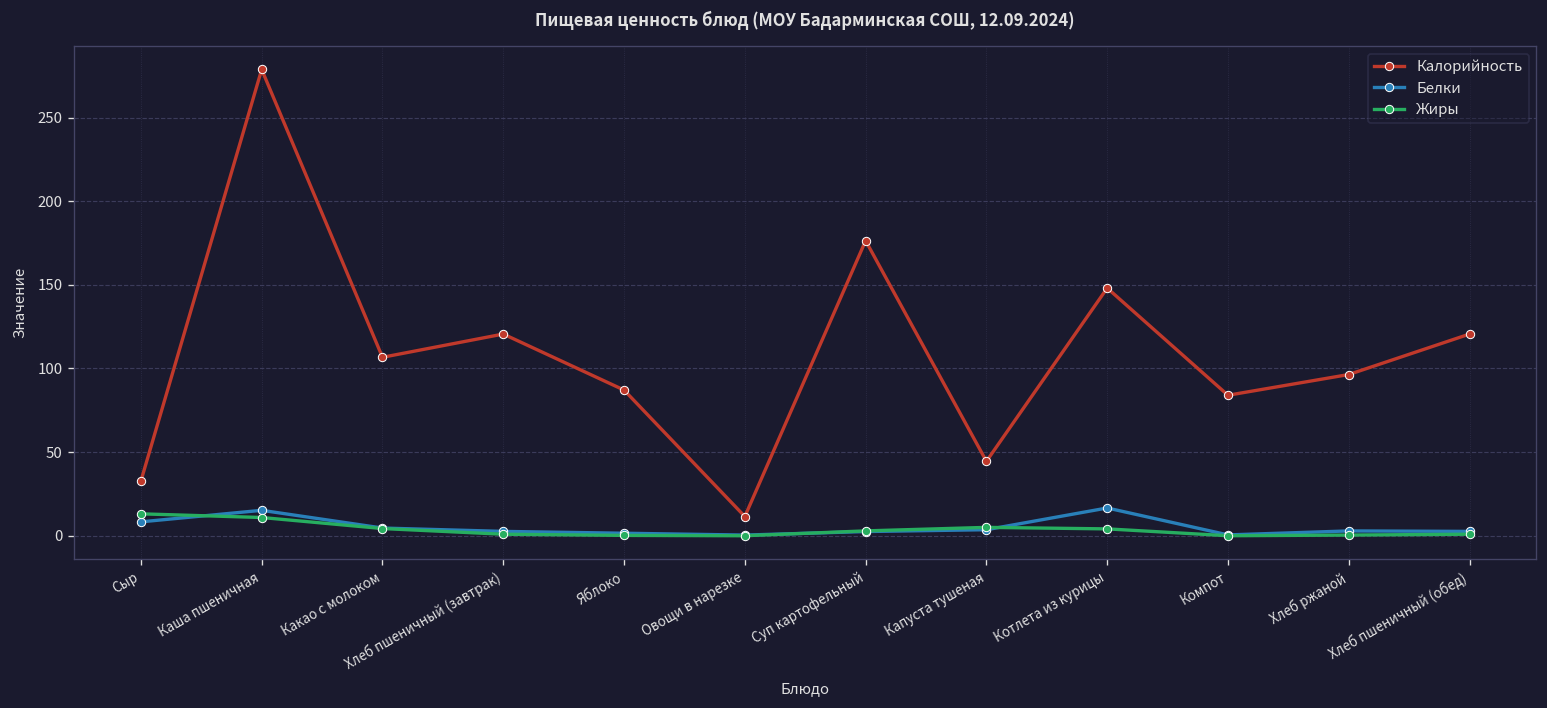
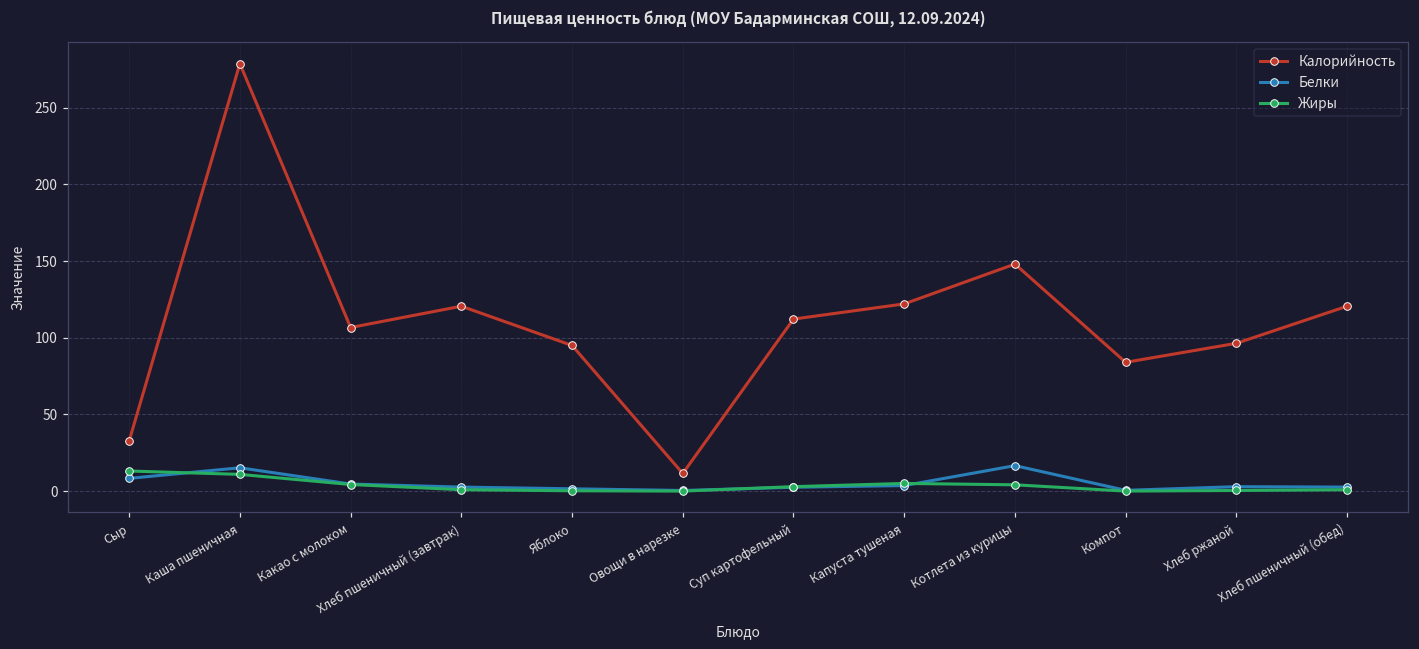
Калорийность, Яблоко: 87 -> 95
Калорийность, Суп картофельный: 176 -> 112
Калорийность, Капуста тушеная: 45 -> 122
